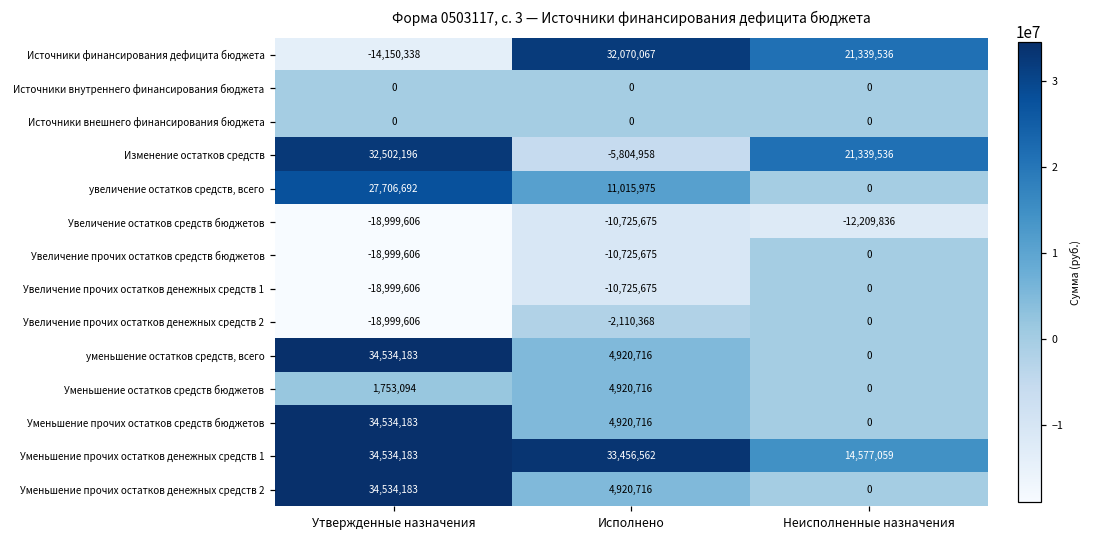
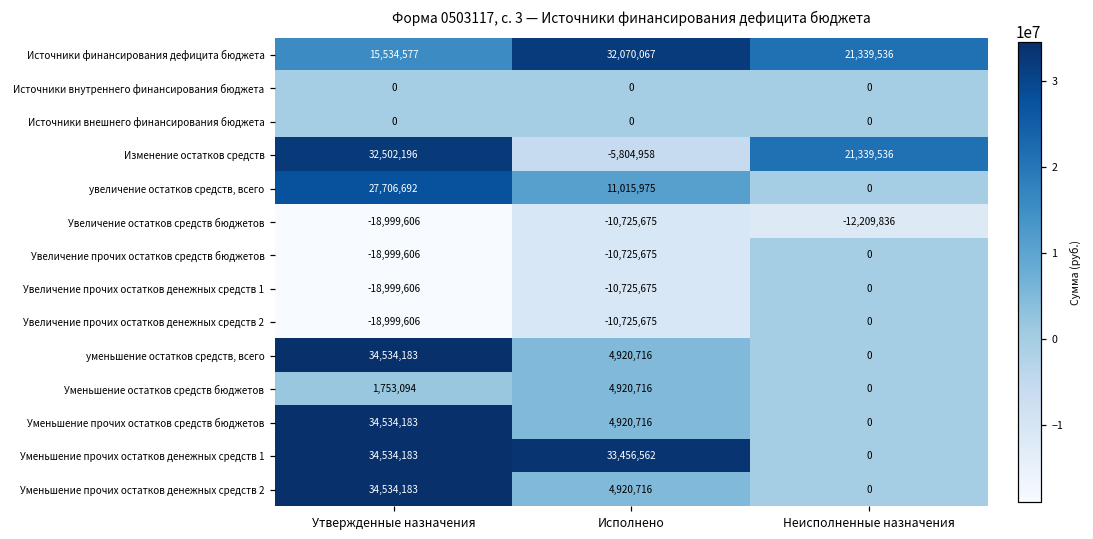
Источники финансирования дефицита бюджета, Утвержденные назначения: -14,150,338 -> 15,534,577
Увеличение прочих остатков денежных средств 2, Исполнено: -2,110,368 -> -10,725,675
Уменьшение прочих остатков денежных средств 1, Неисполненные назначения: 14,577,059 -> 0
